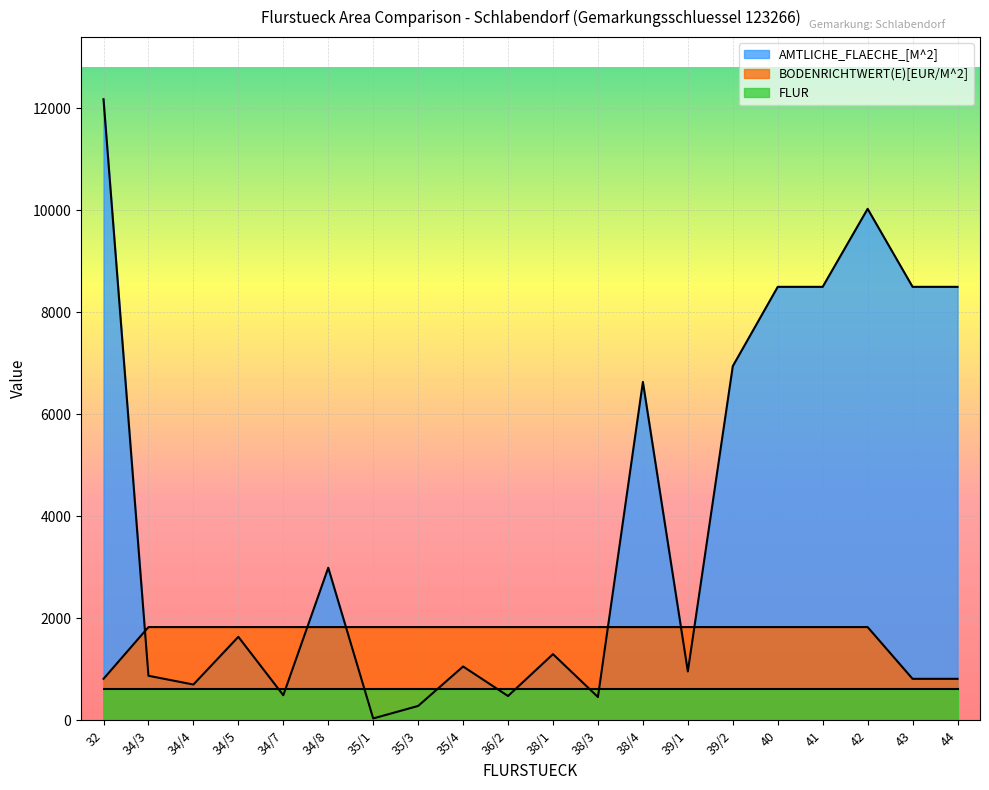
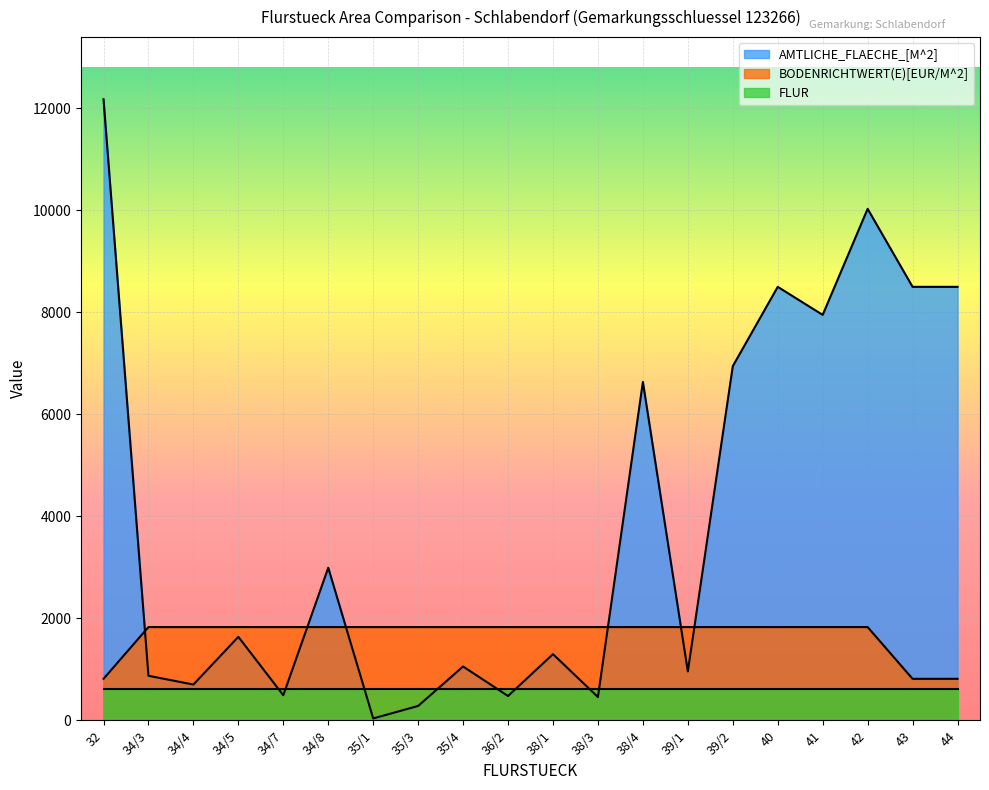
AMTLICHE_FLAECHE_[M^2], 41: 8500 -> 8000
